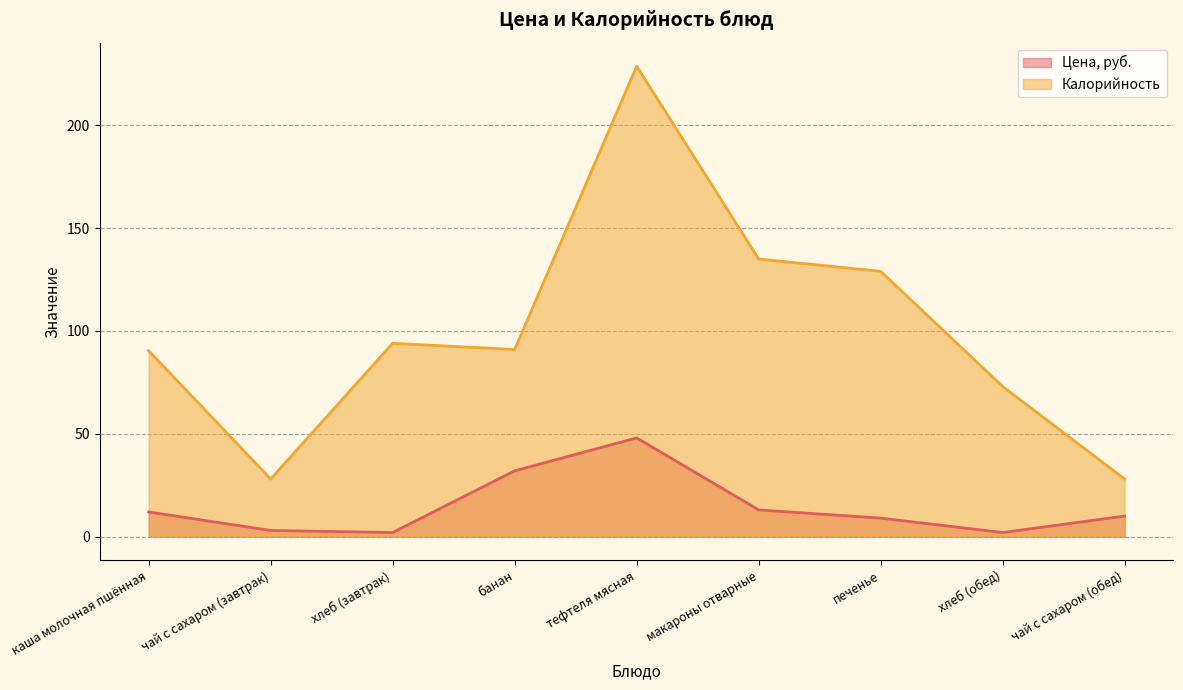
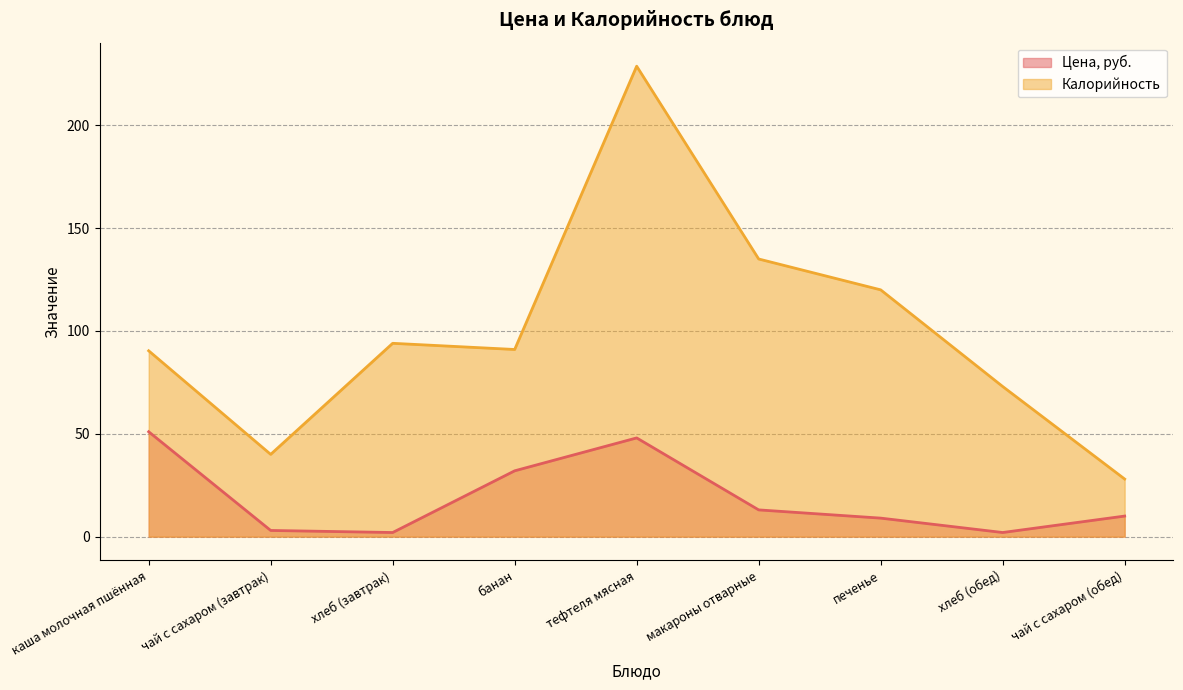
Цена, руб., каша молочная пшённая: 12 -> 51
Калорийность, чай с сахаром (завтрак): 28 -> 40
Калорийность, печенье: 129 -> 120
